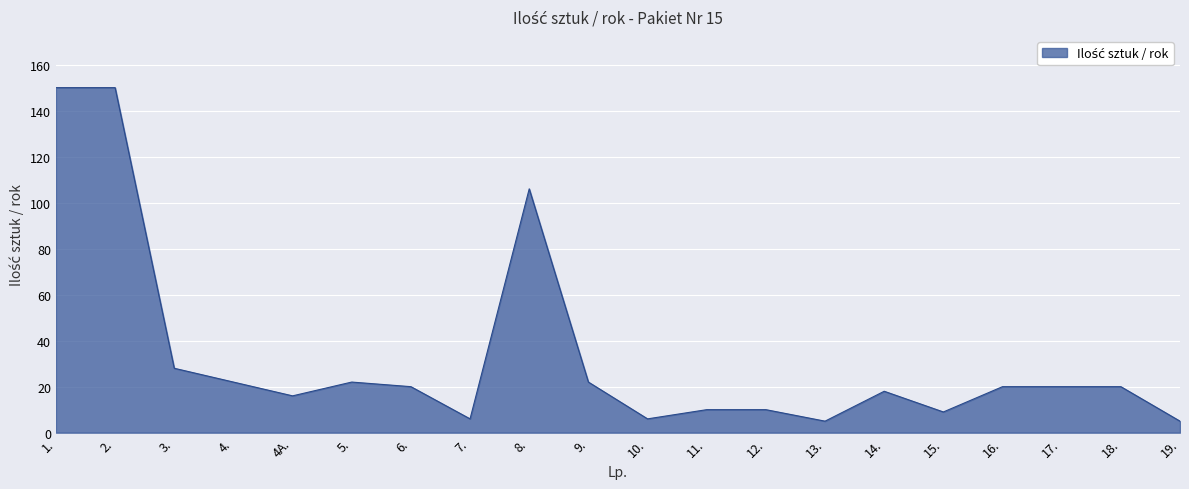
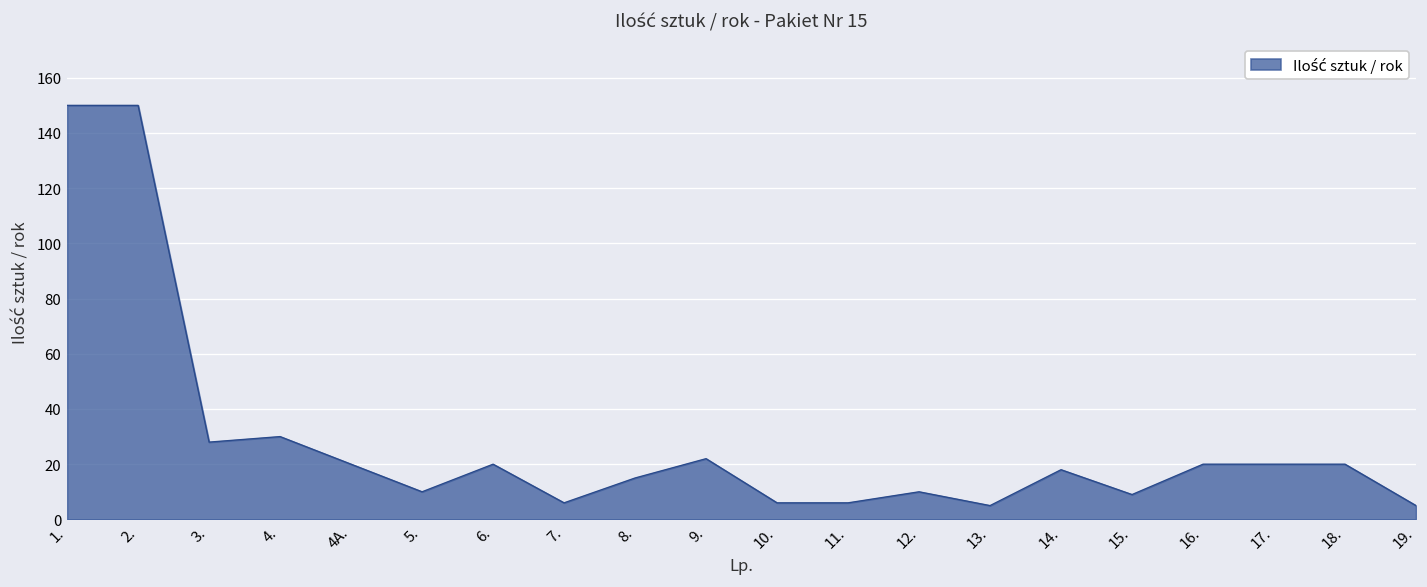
4.: 22 -> 30
4A.: 16 -> 20
5.: 22 -> 10
8.: 106 -> 15
11.: 10 -> 6
